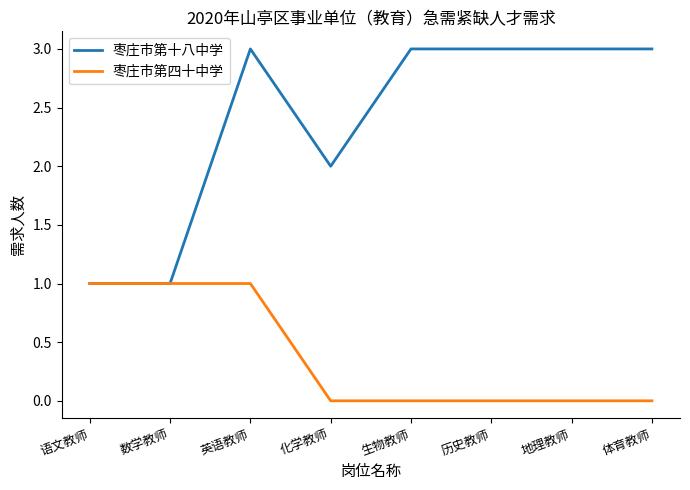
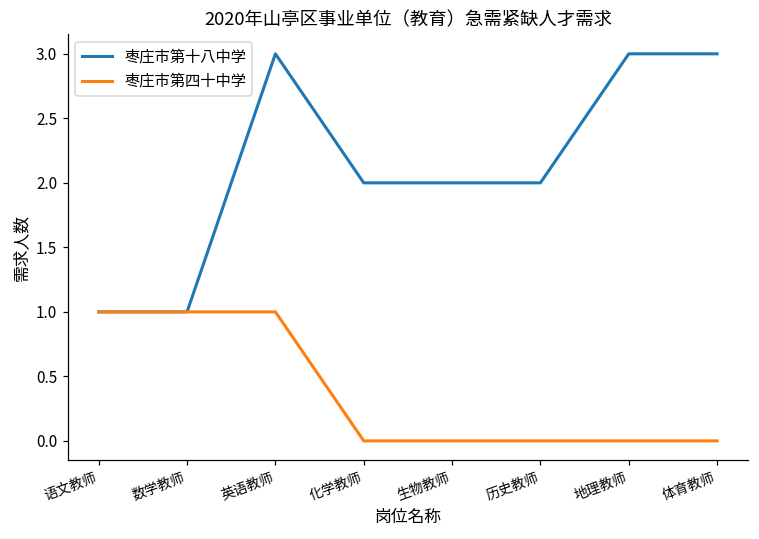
枣庄市第十八中学, 生物教师: 3 -> 2
枣庄市第十八中学, 历史教师: 3 -> 2
